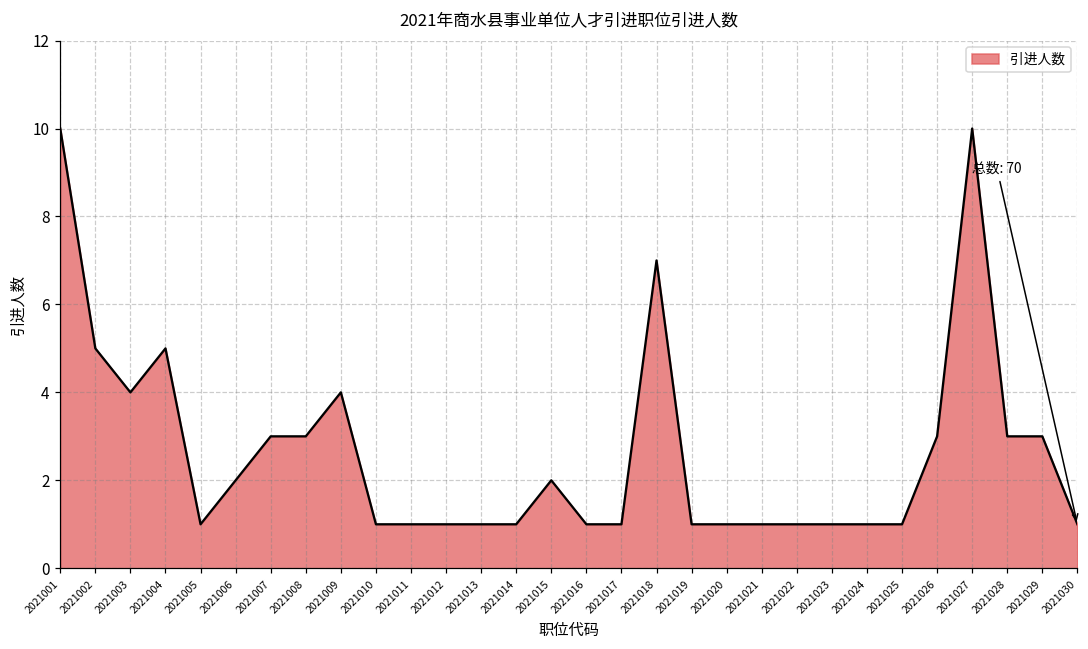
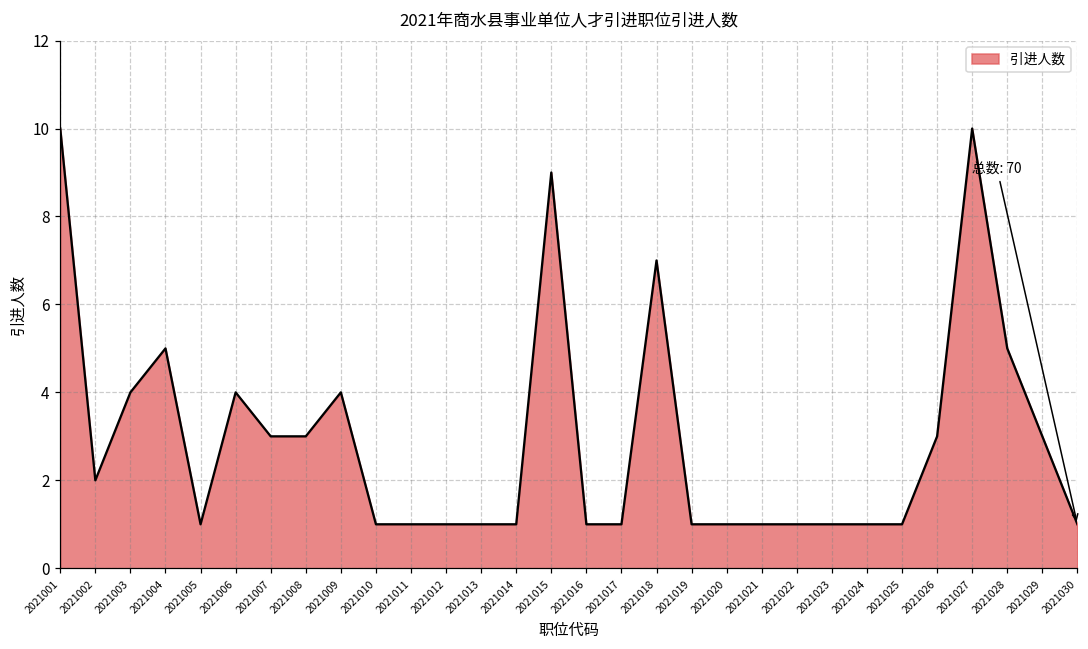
2021002: 5 -> 2
2021006: 2 -> 4
2021015: 2 -> 9
2021028: 3 -> 5
